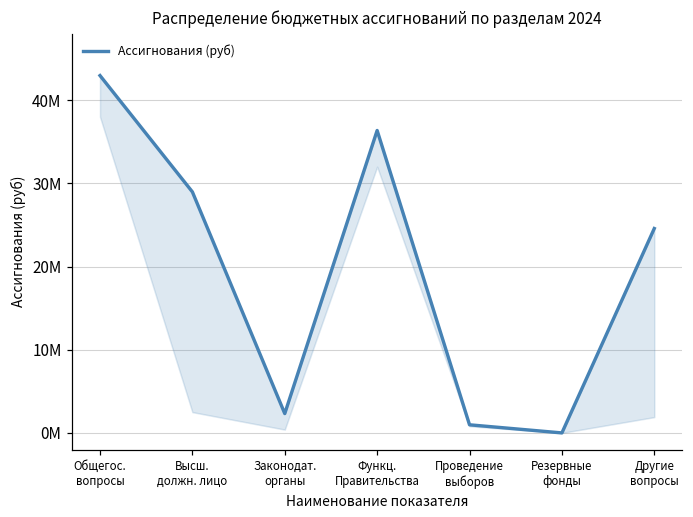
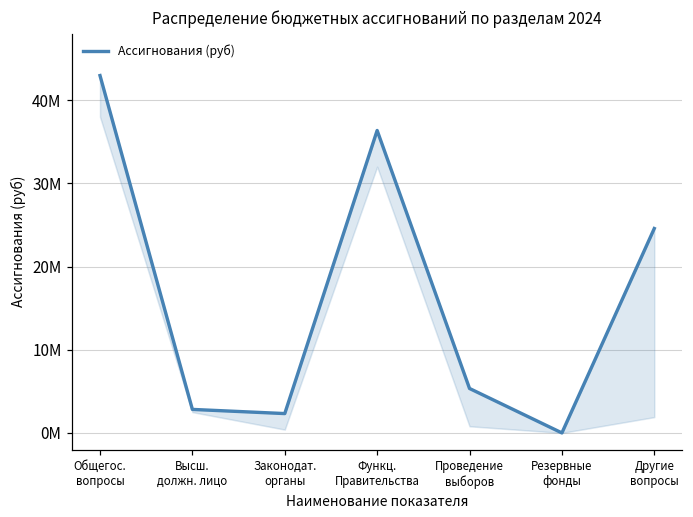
Высш. должн. лицо: 29000000 -> 3000000
Проведение выборов: 1000000 -> 5000000
